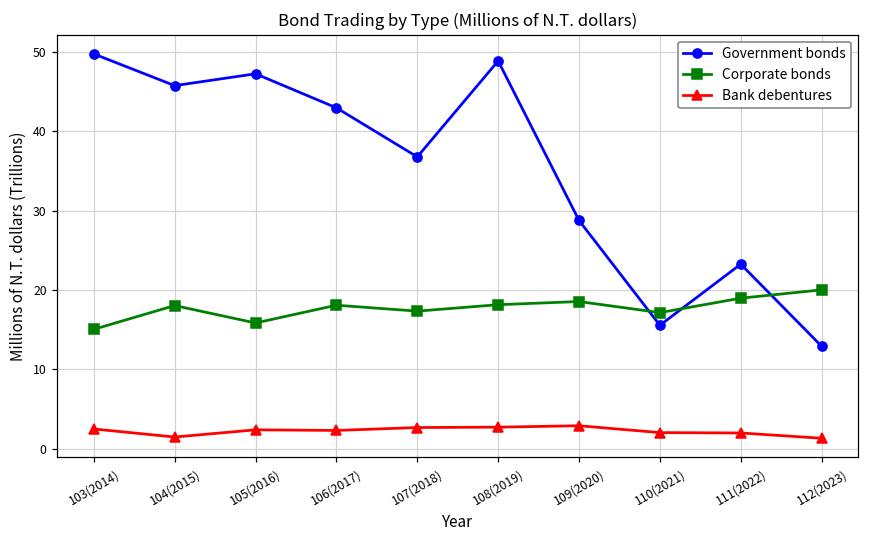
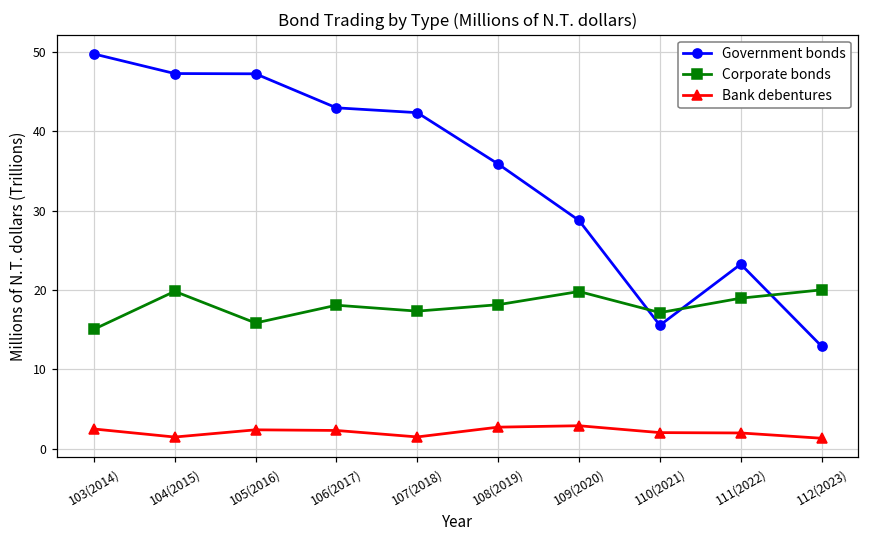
Government bonds, 104(2015): 46 -> 47
Corporate bonds, 104(2015): 18 -> 20
Government bonds, 107(2018): 37 -> 42
Bank debentures, 107(2018): 3 -> 1
Government bonds, 108(2019): 49 -> 36
Corporate bonds, 109(2020): 19 -> 20
